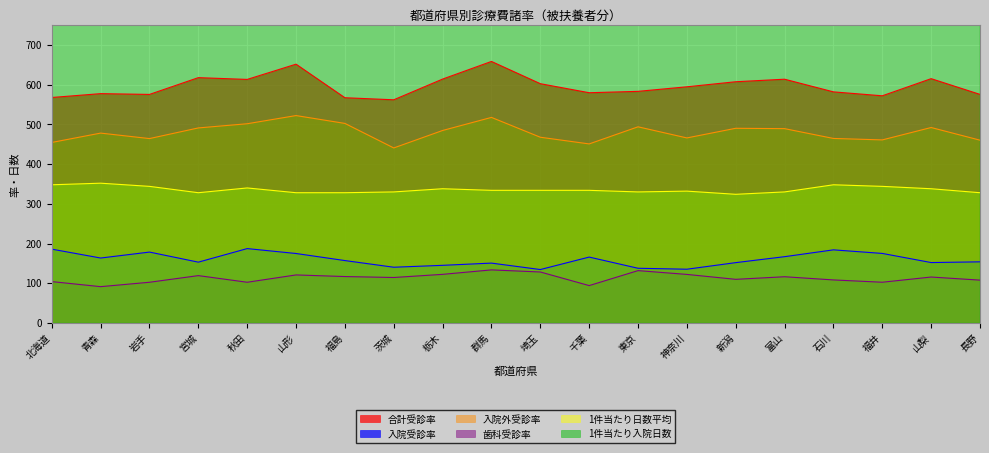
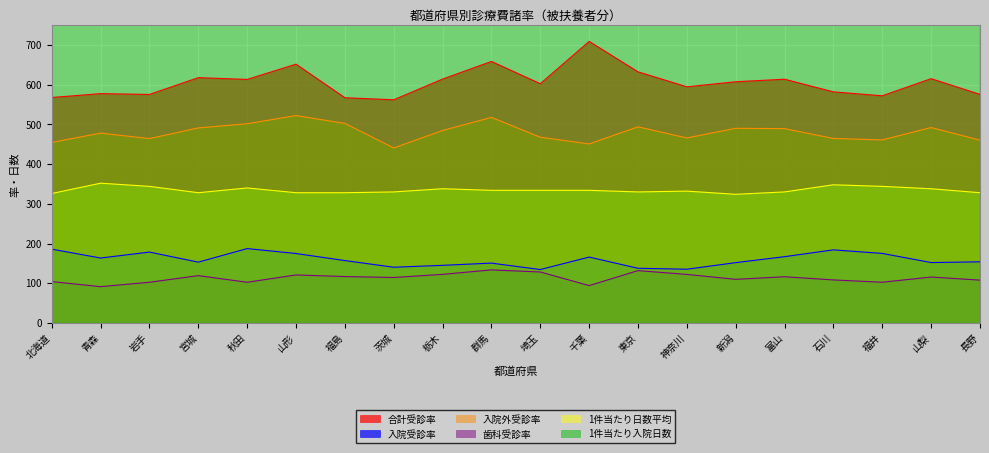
1件当たり日数平均, 北海道: 350 -> 330
合計受診率, 千葉: 580 -> 710
合計受診率, 東京: 580 -> 630
